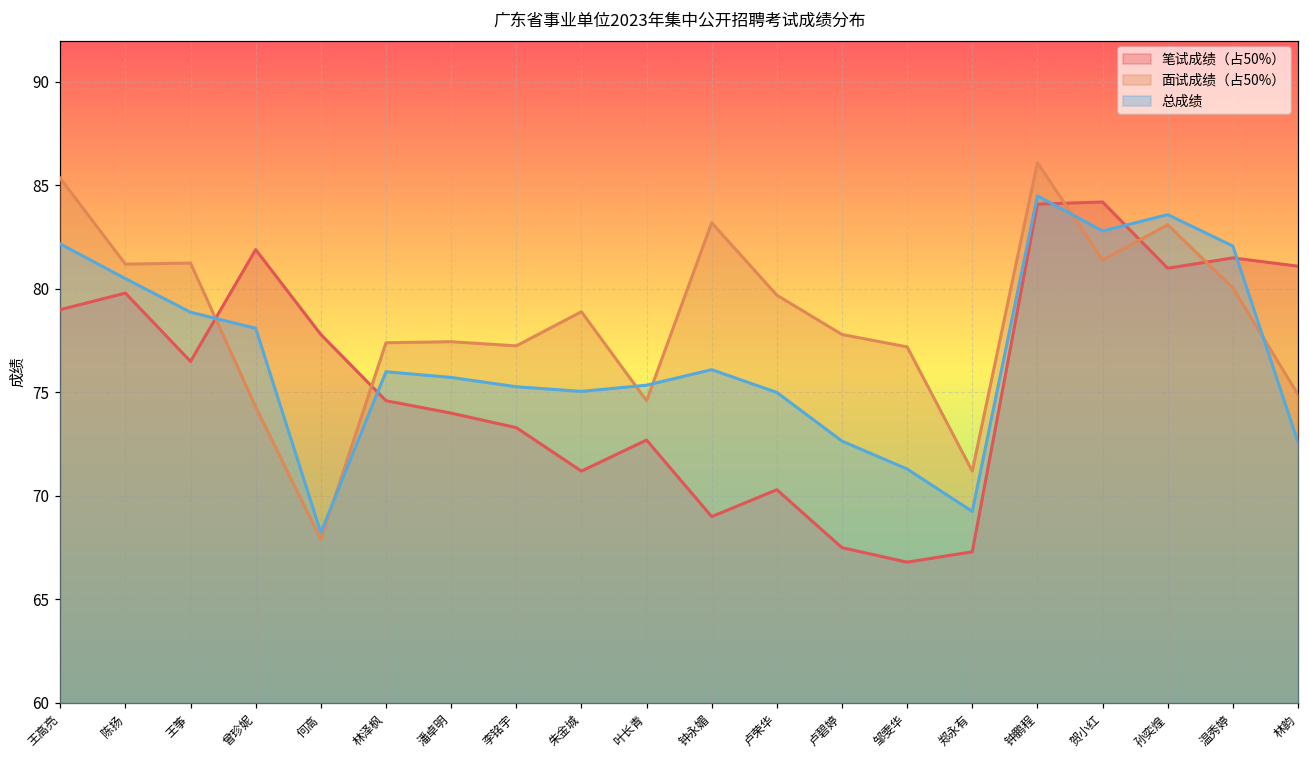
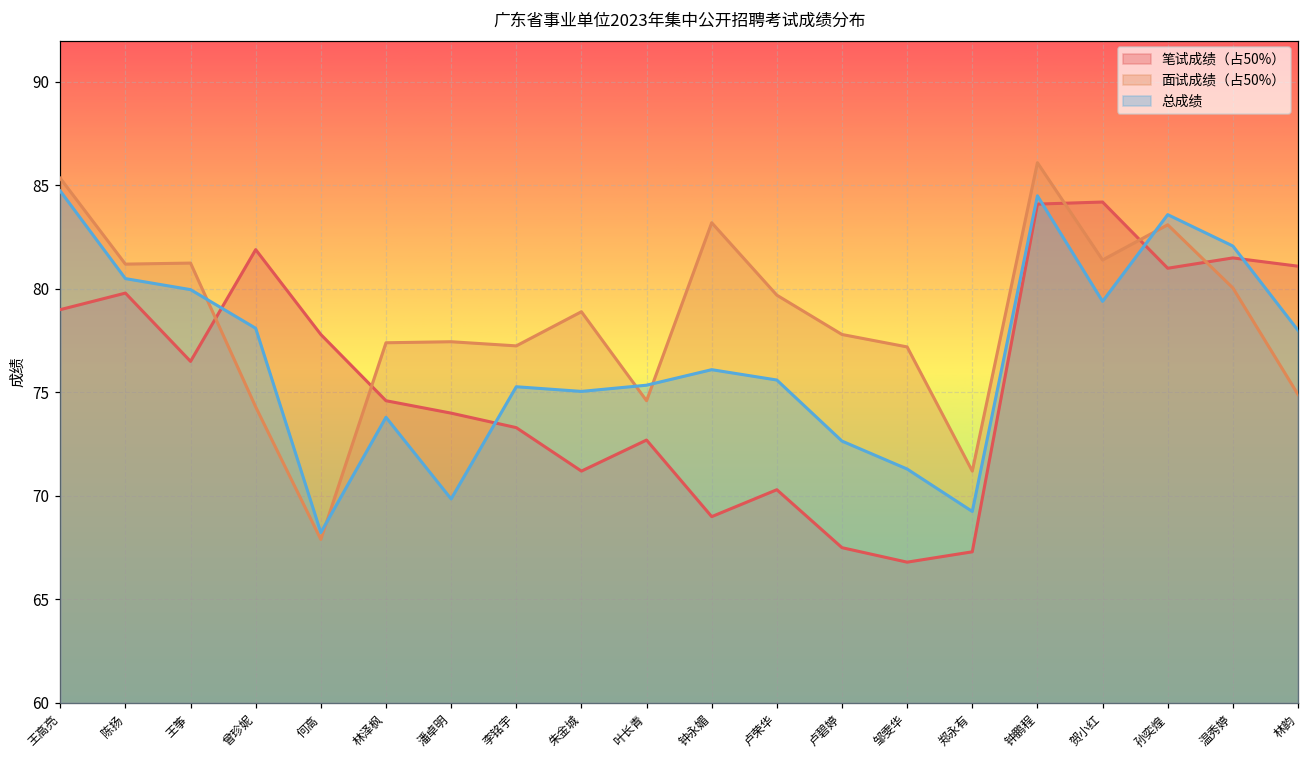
总成绩, 王高亮: 82.2 -> 84.7
总成绩, 王筝: 78.9 -> 80.0
总成绩, 林泽枫: 76.0 -> 73.8
总成绩, 潘卓明: 75.7 -> 69.9
总成绩, 卢荣华: 75.0 -> 75.6
总成绩, 贺小红: 82.8 -> 79.4
总成绩, 林韵: 72.6 -> 78.0
